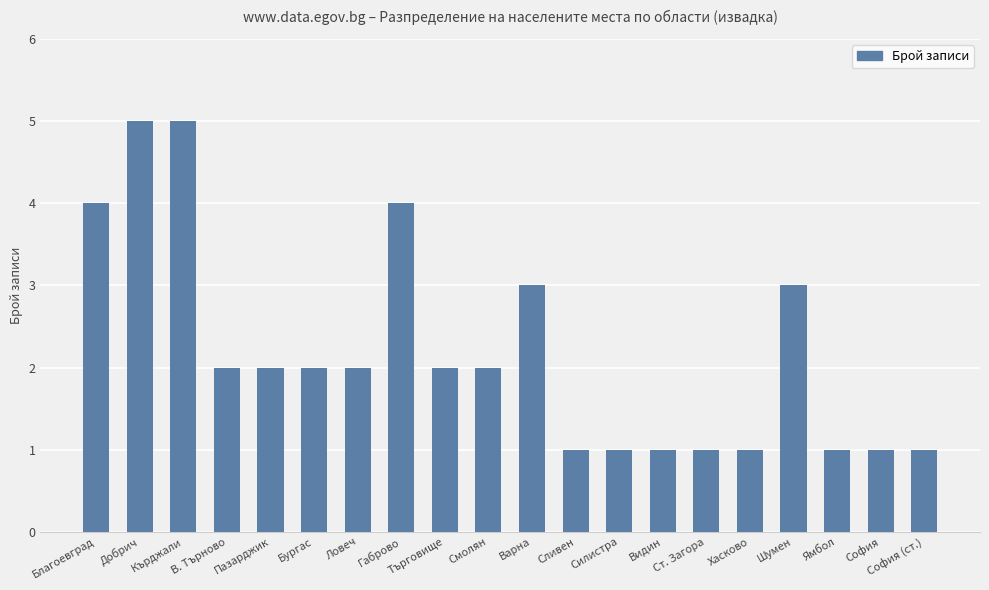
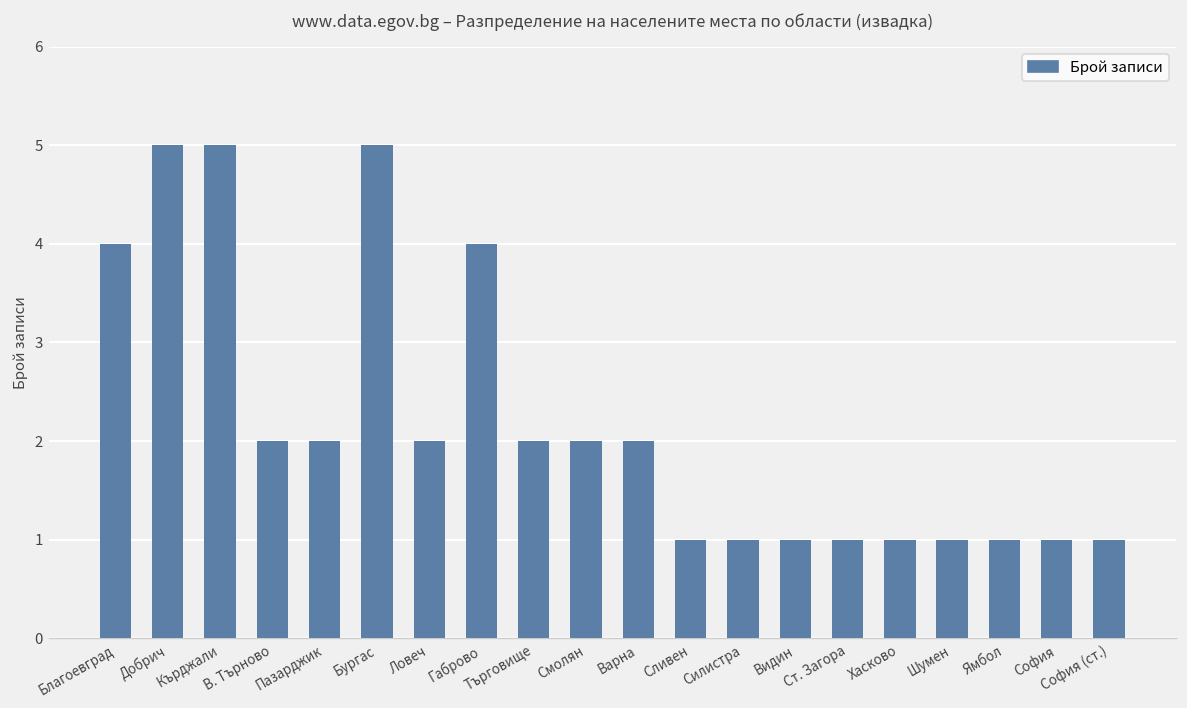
Бургас: 2 -> 5
Варна: 3 -> 2
Шумен: 3 -> 1
